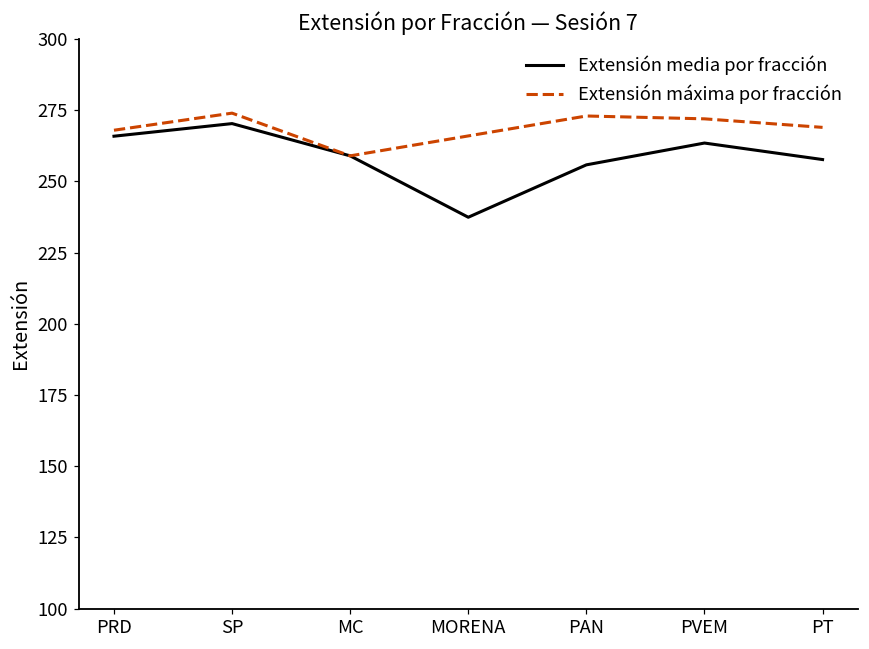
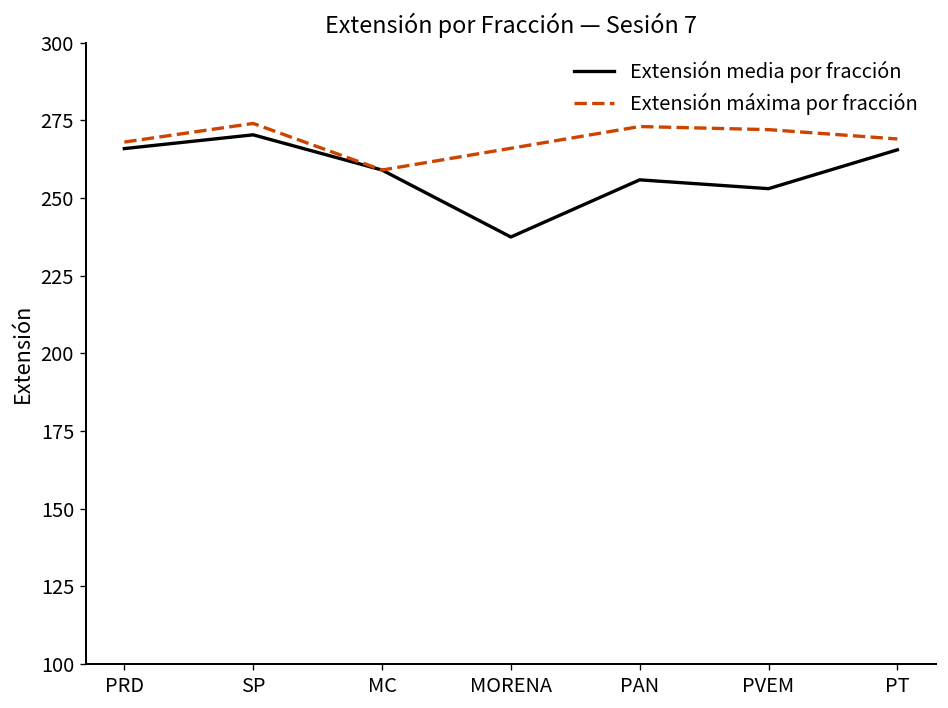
Extensión media por fracción, PVEM: 264 -> 253
Extensión media por fracción, PT: 258 -> 266
